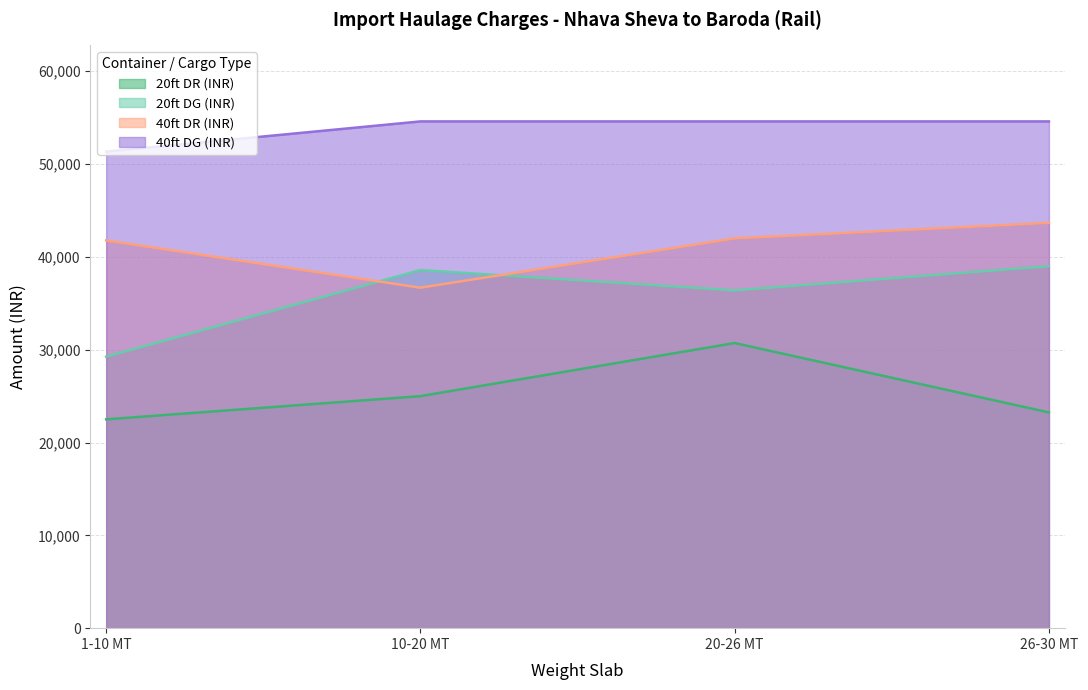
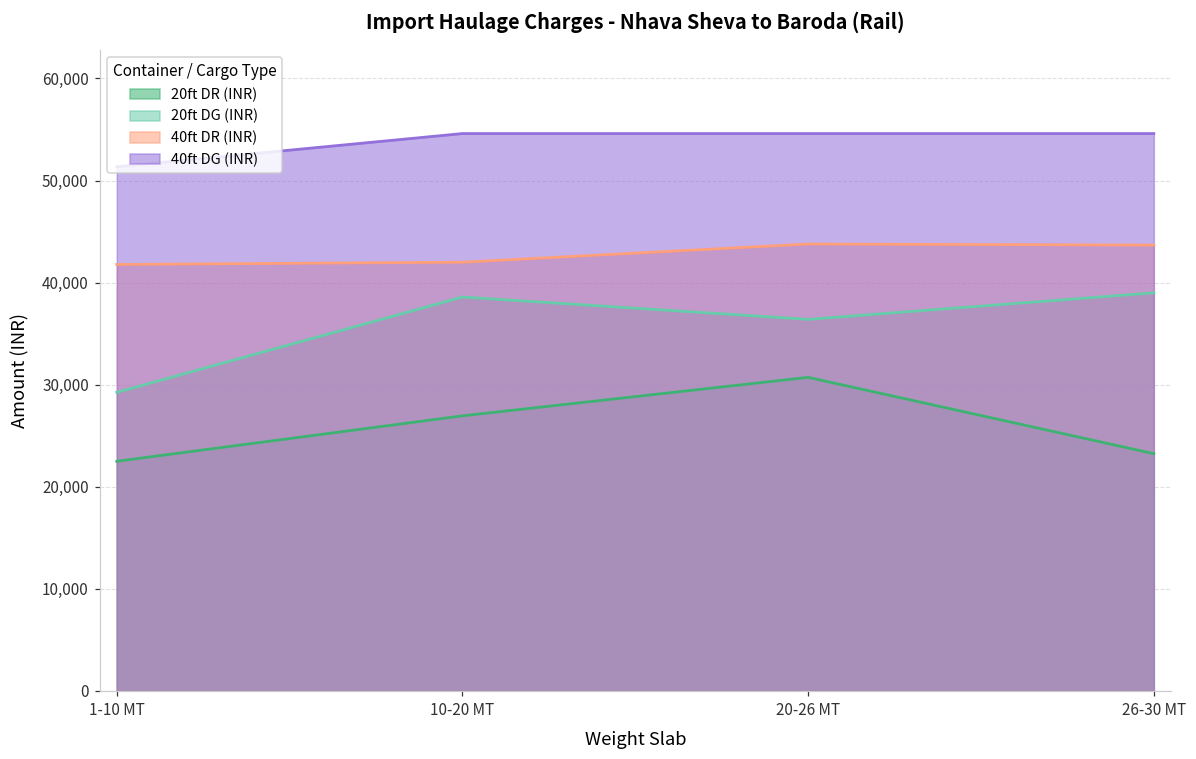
20ft DR (INR), 10-20 MT: 25,000 -> 27,000
40ft DR (INR), 10-20 MT: 37,000 -> 42,000
40ft DR (INR), 20-26 MT: 42,000 -> 44,000
